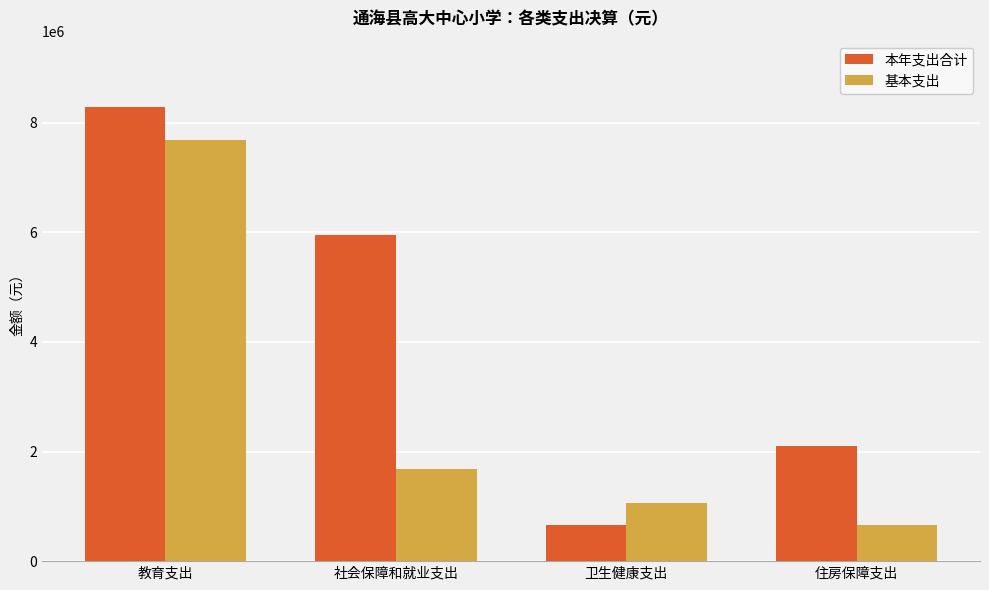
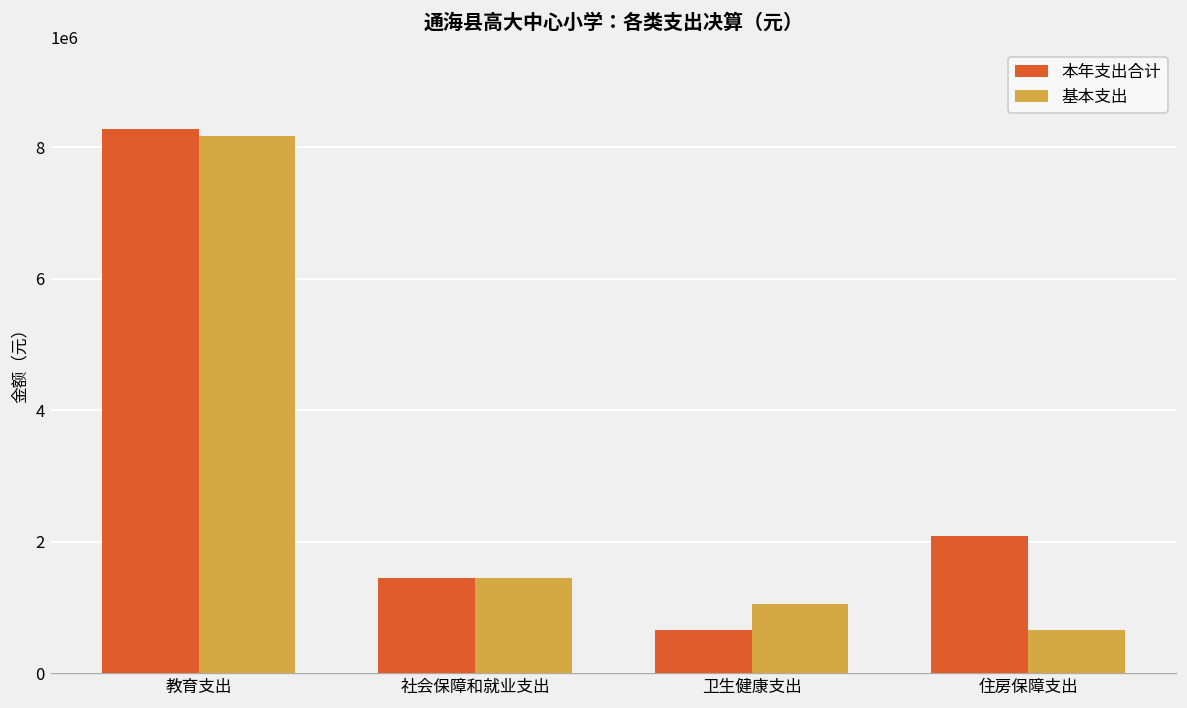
基本支出, 教育支出: 7700000 -> 8200000
本年支出合计, 社会保障和就业支出: 6000000 -> 1400000
基本支出, 社会保障和就业支出: 1700000 -> 1400000
